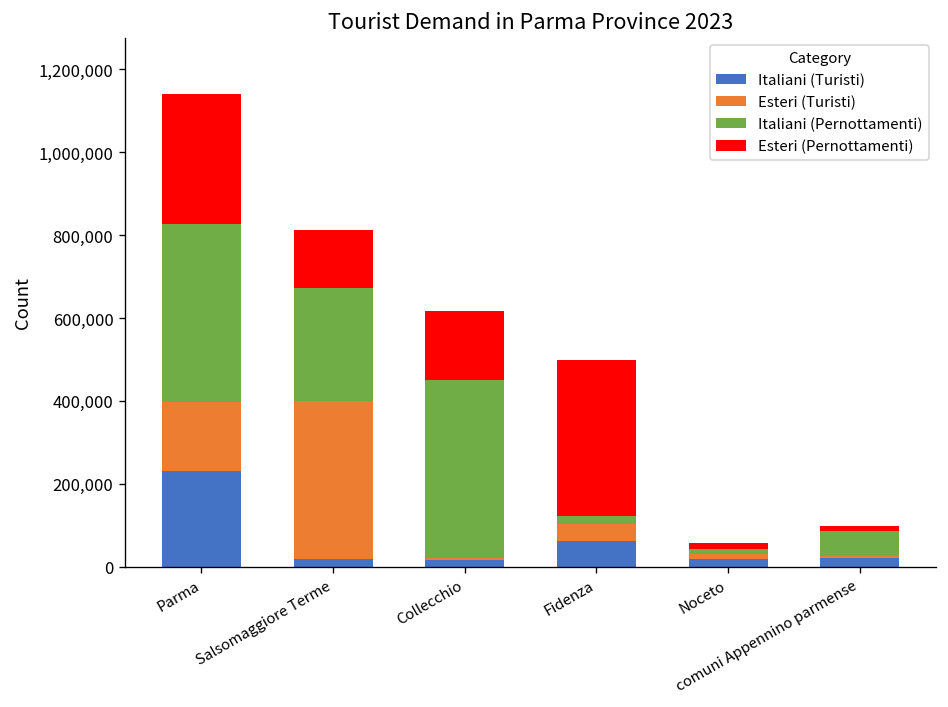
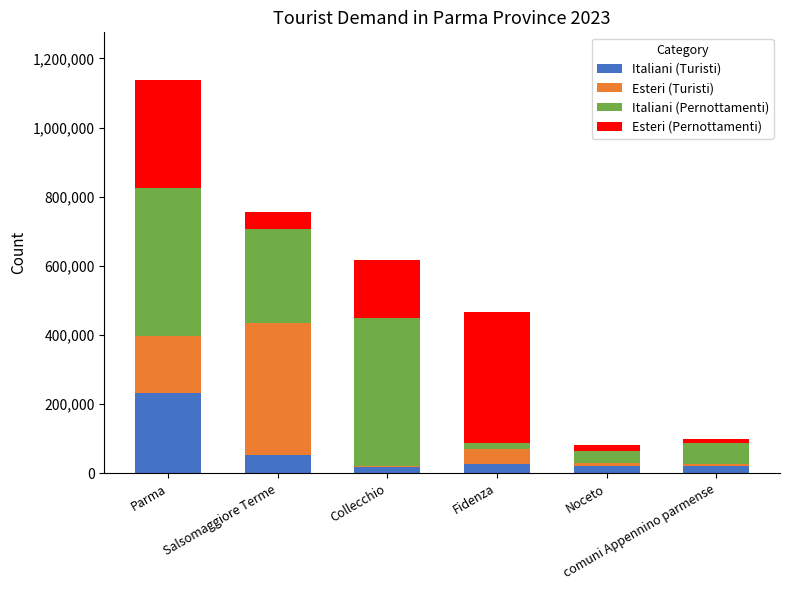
Italiani (Turisti), Salsomaggiore Terme: 20,000 -> 50,000
Esteri (Pernottamenti), Salsomaggiore Terme: 140,000 -> 50,000
Italiani (Turisti), Fidenza: 60,000 -> 30,000
Italiani (Pernottamenti), Noceto: 10,000 -> 40,000
